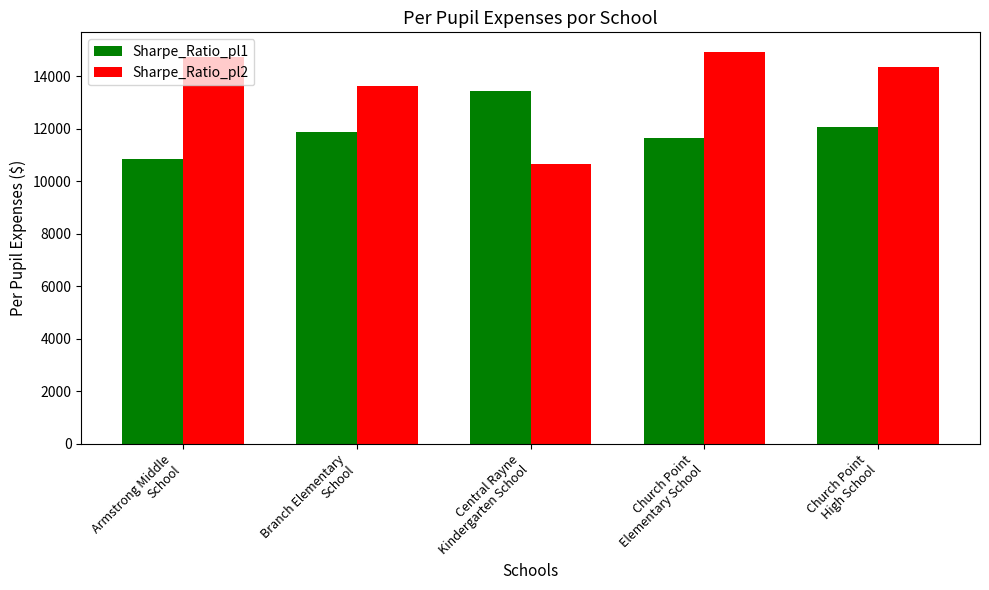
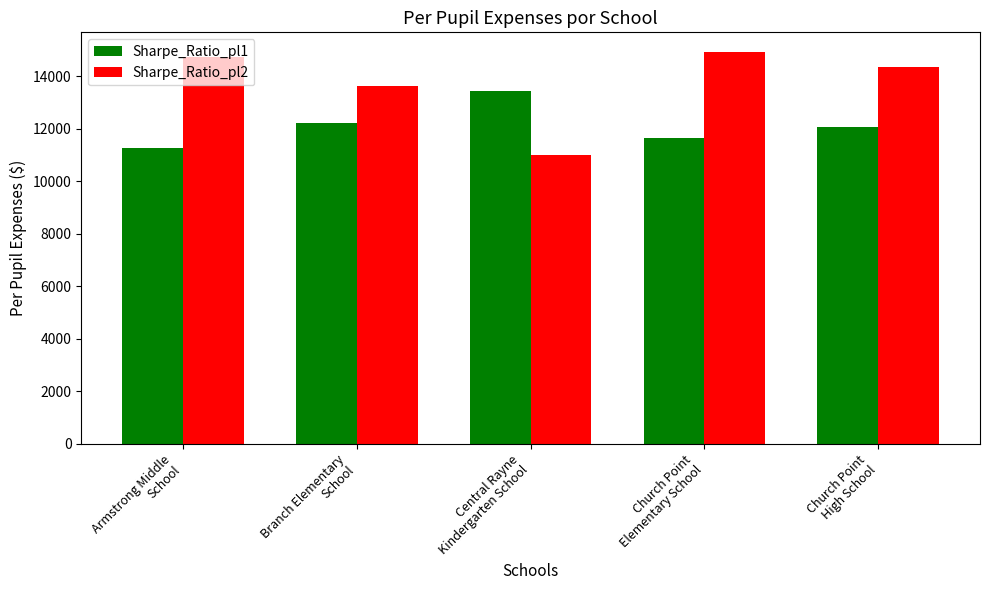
Sharpe_Ratio_pl1, Armstrong Middle School: 10900 -> 11300
Sharpe_Ratio_pl1, Branch Elementary School: 11900 -> 12200
Sharpe_Ratio_pl2, Central Rayne Kindergarten School: 10600 -> 11000
